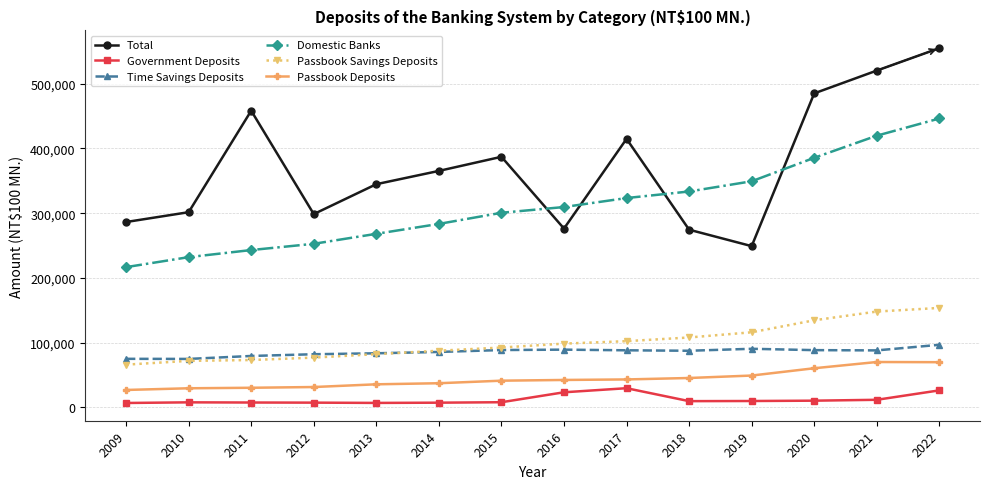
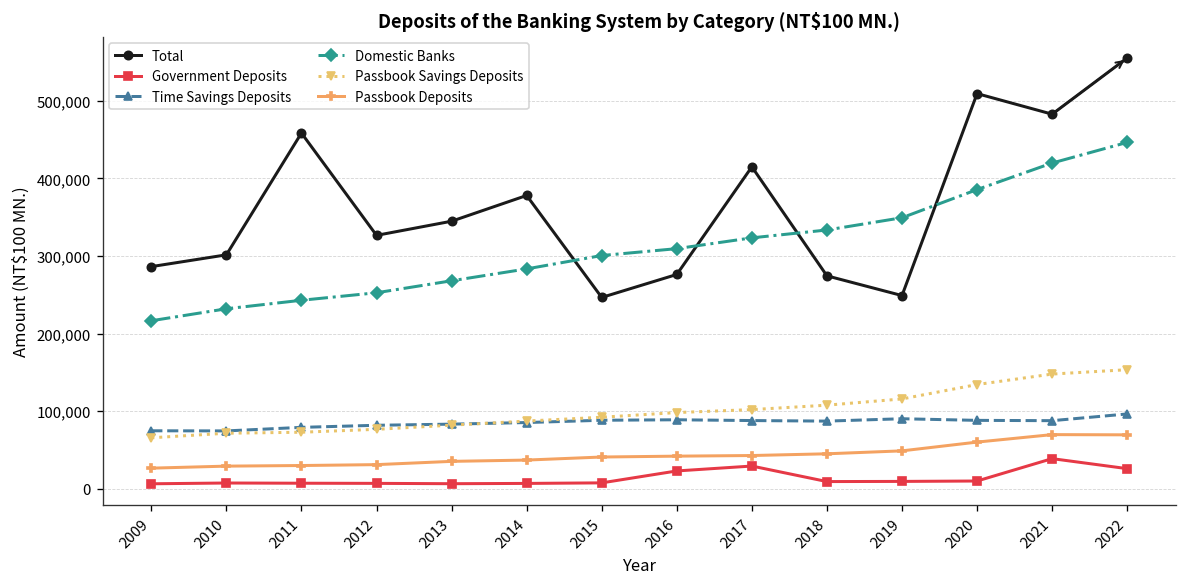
Total, 2012: 300,000 -> 330,000
Total, 2014: 370,000 -> 380,000
Total, 2015: 390,000 -> 250,000
Total, 2020: 490,000 -> 510,000
Total, 2021: 520,000 -> 480,000
Government Deposits, 2021: 10,000 -> 40,000
